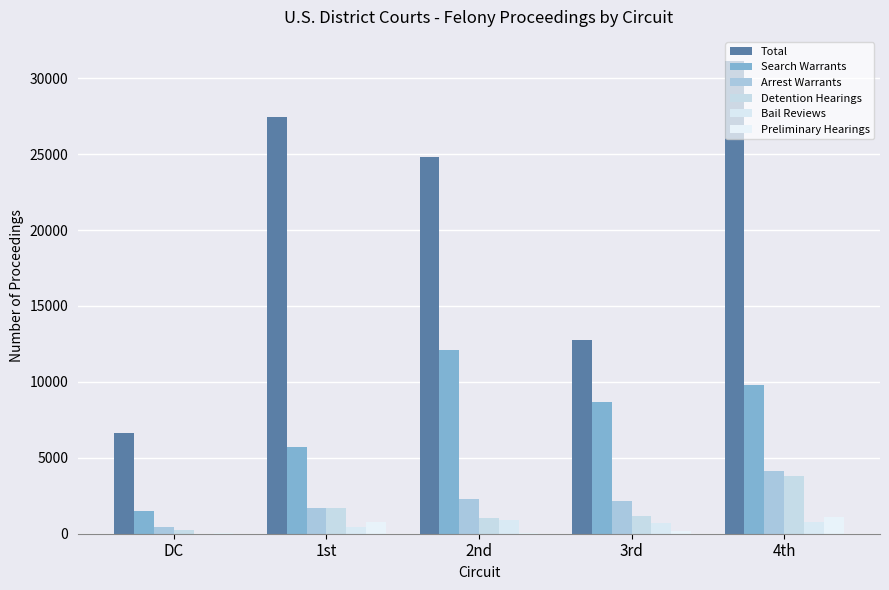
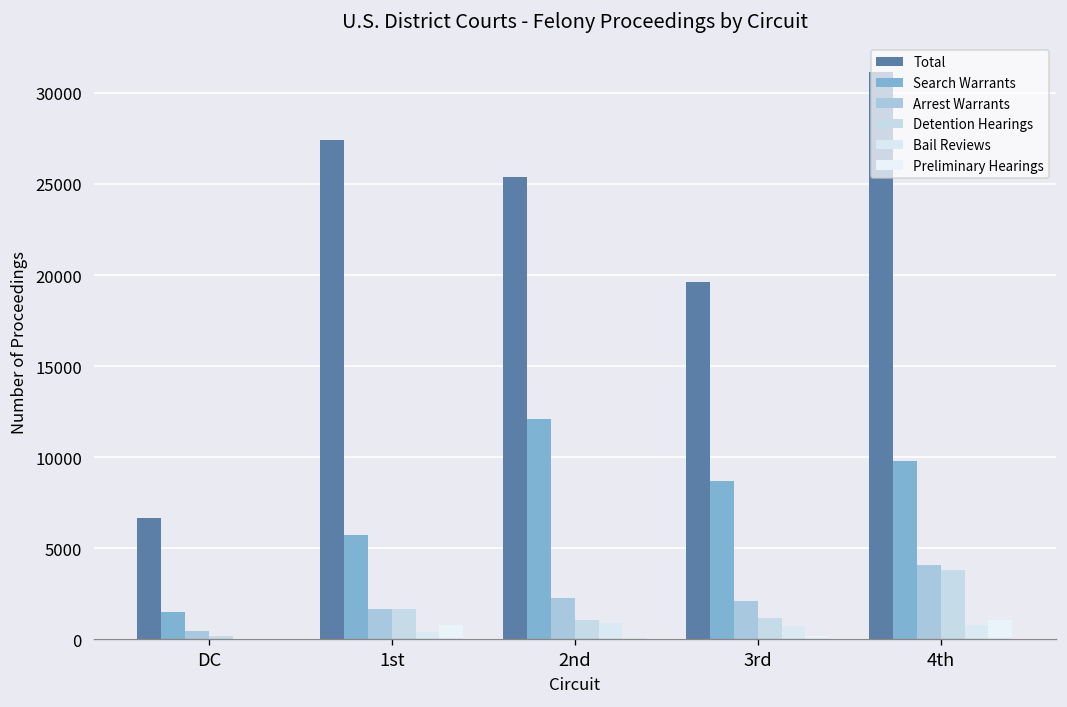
Total, 2nd: 24800 -> 25400
Total, 3rd: 12800 -> 19600
